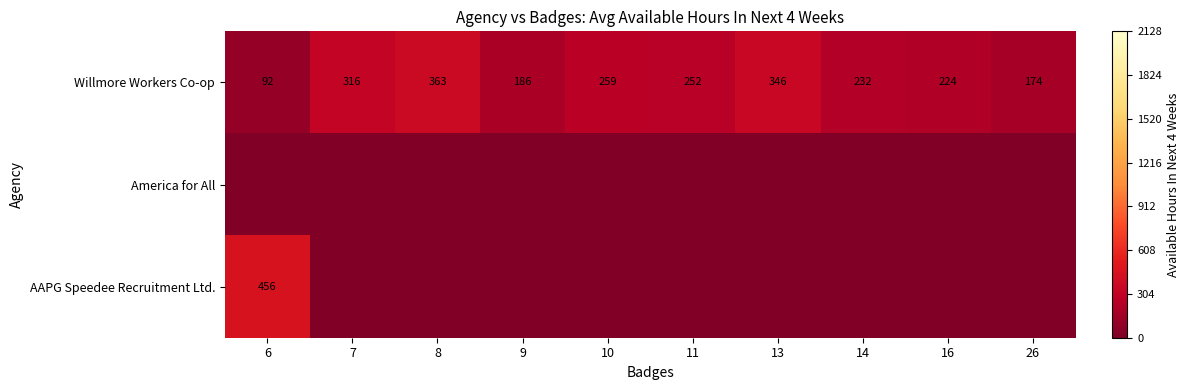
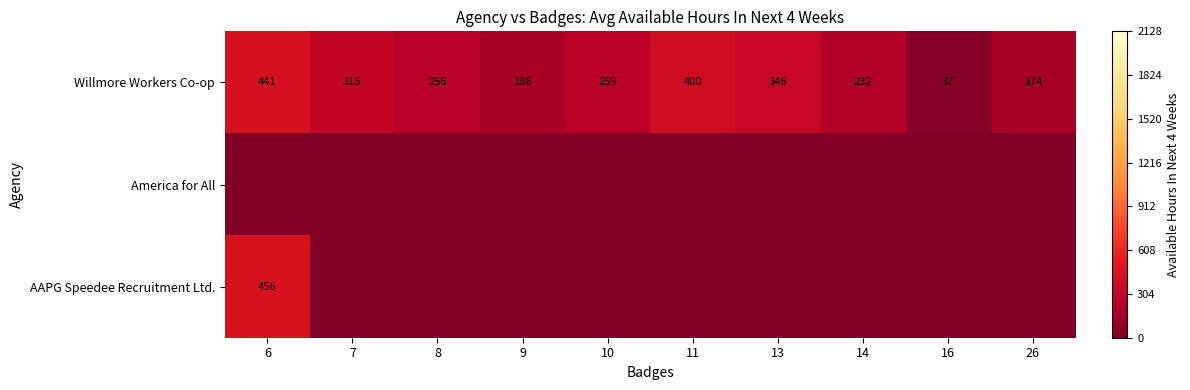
Willmore Workers Co-op, 6: 92 -> 441
Willmore Workers Co-op, 8: 363 -> 256
Willmore Workers Co-op, 11: 252 -> 400
Willmore Workers Co-op, 16: 224 -> 37
